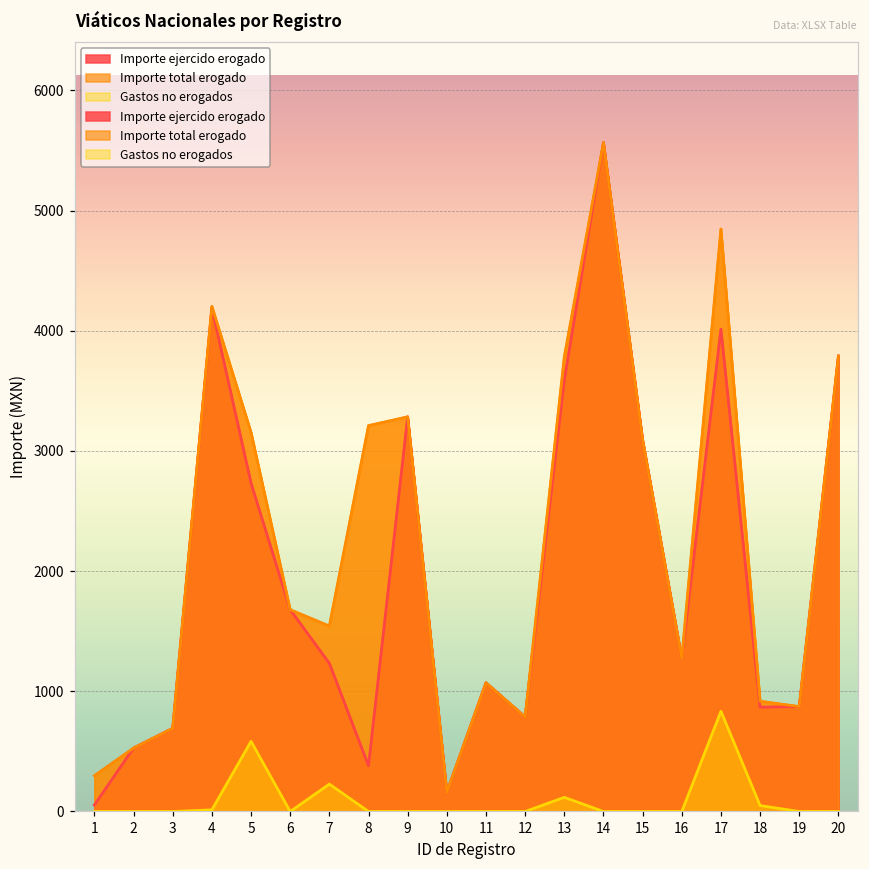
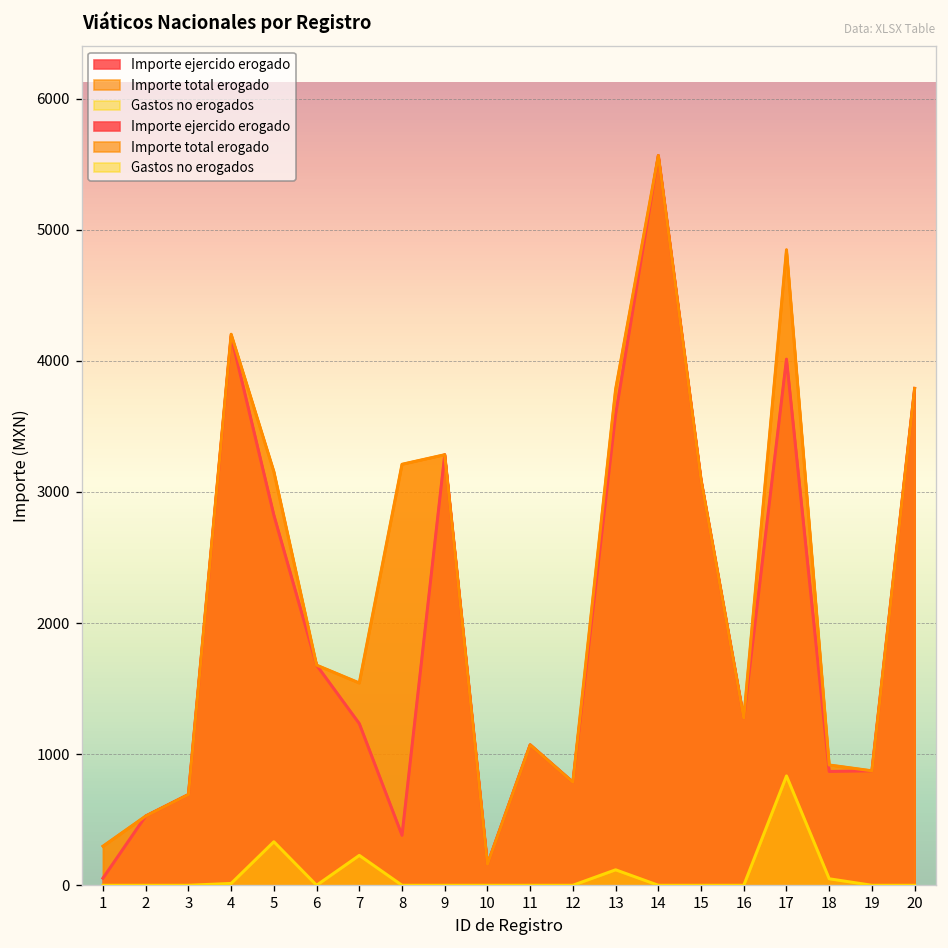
Importe ejercido erogado, 5: 2730 -> 2820
Gastos no erogados, 5: 580 -> 330
